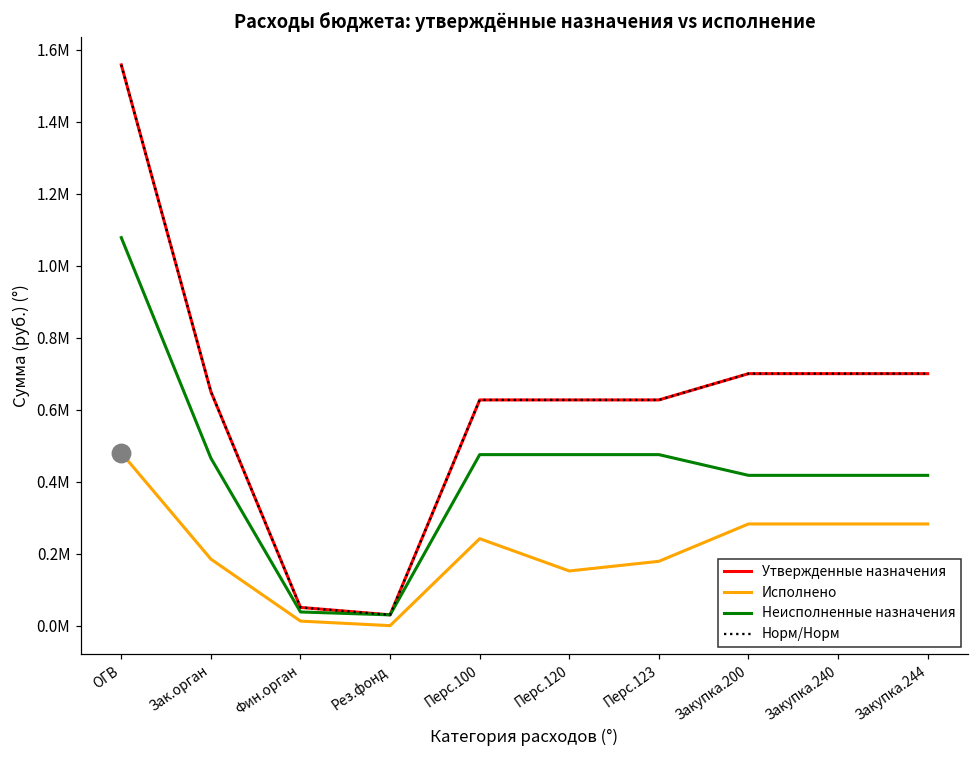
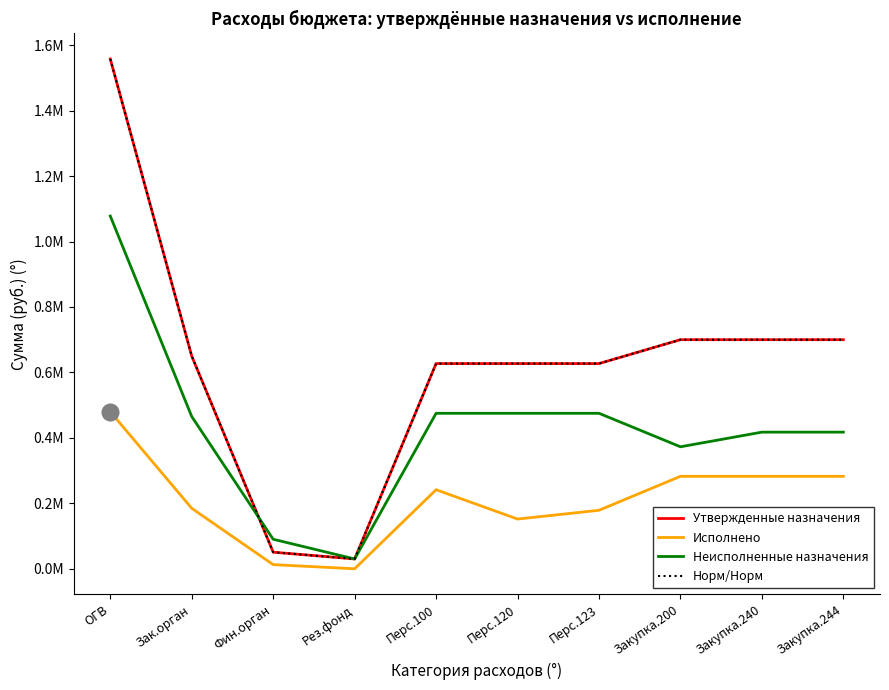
Неисполненные назначения, Фин.орган: 40000 -> 90000
Неисполненные назначения, Закупка.200: 420000 -> 370000
